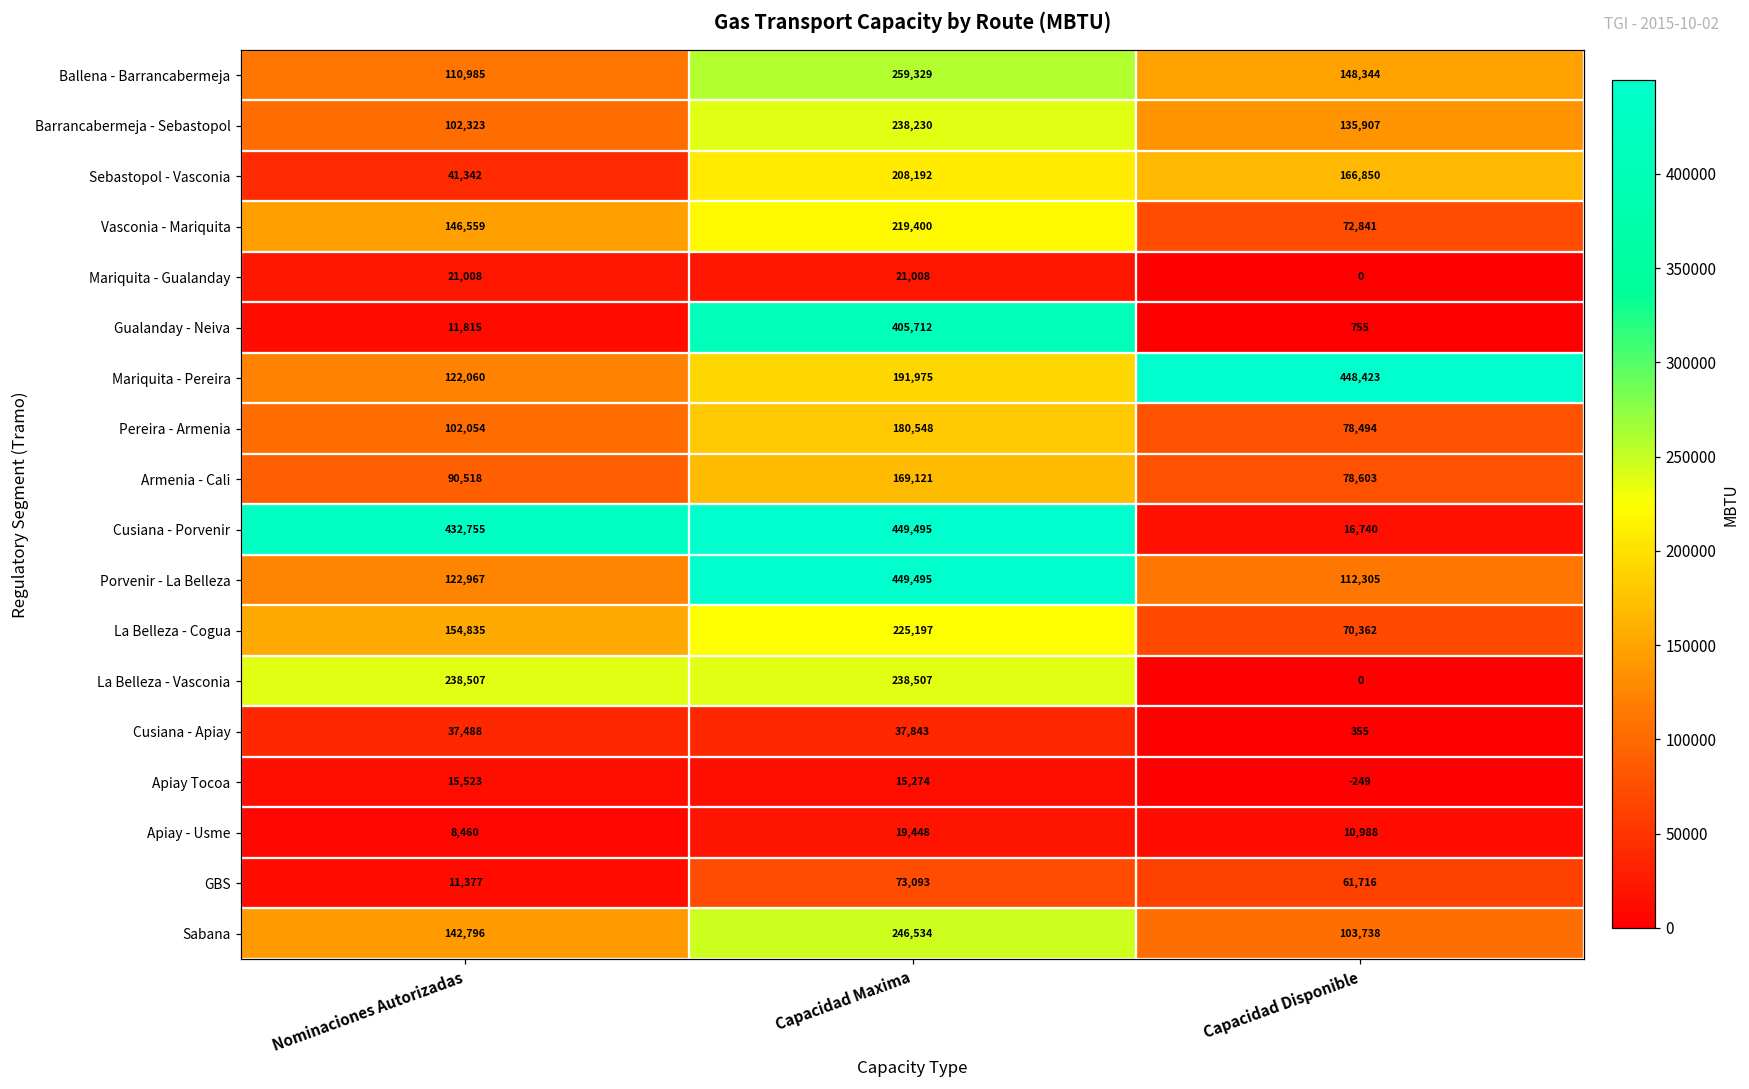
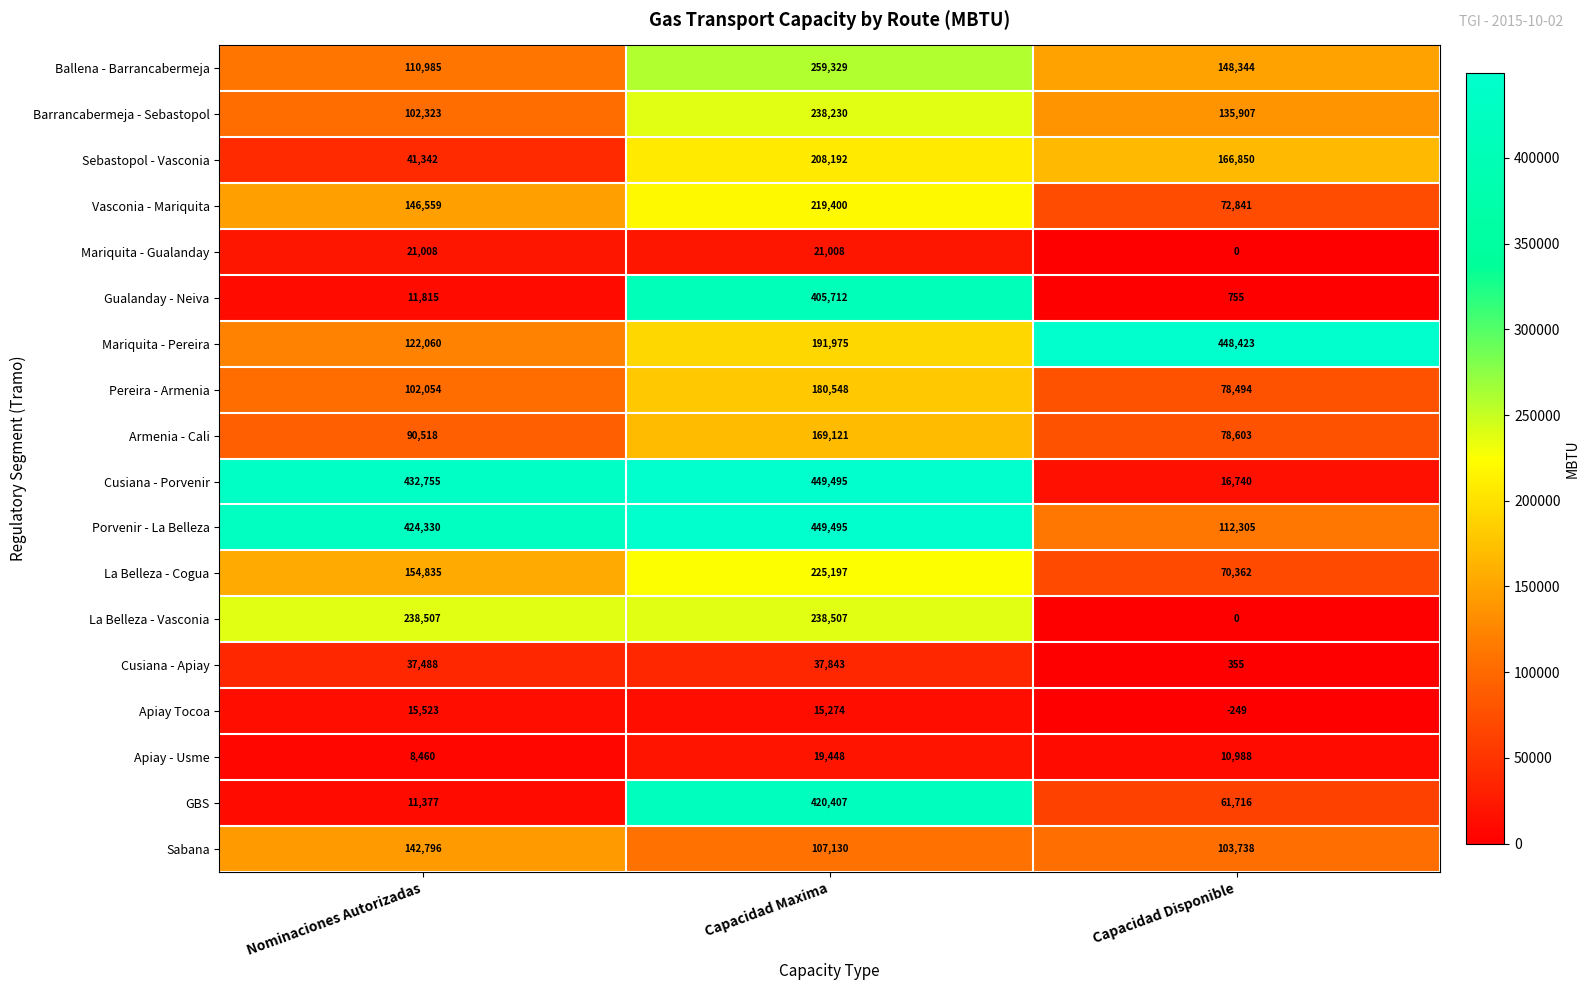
Porvenir - La Belleza, Nominaciones Autorizadas: 122,967 -> 424,330
GBS, Capacidad Maxima: 73,093 -> 420,407
Sabana, Capacidad Maxima: 246,534 -> 107,130
